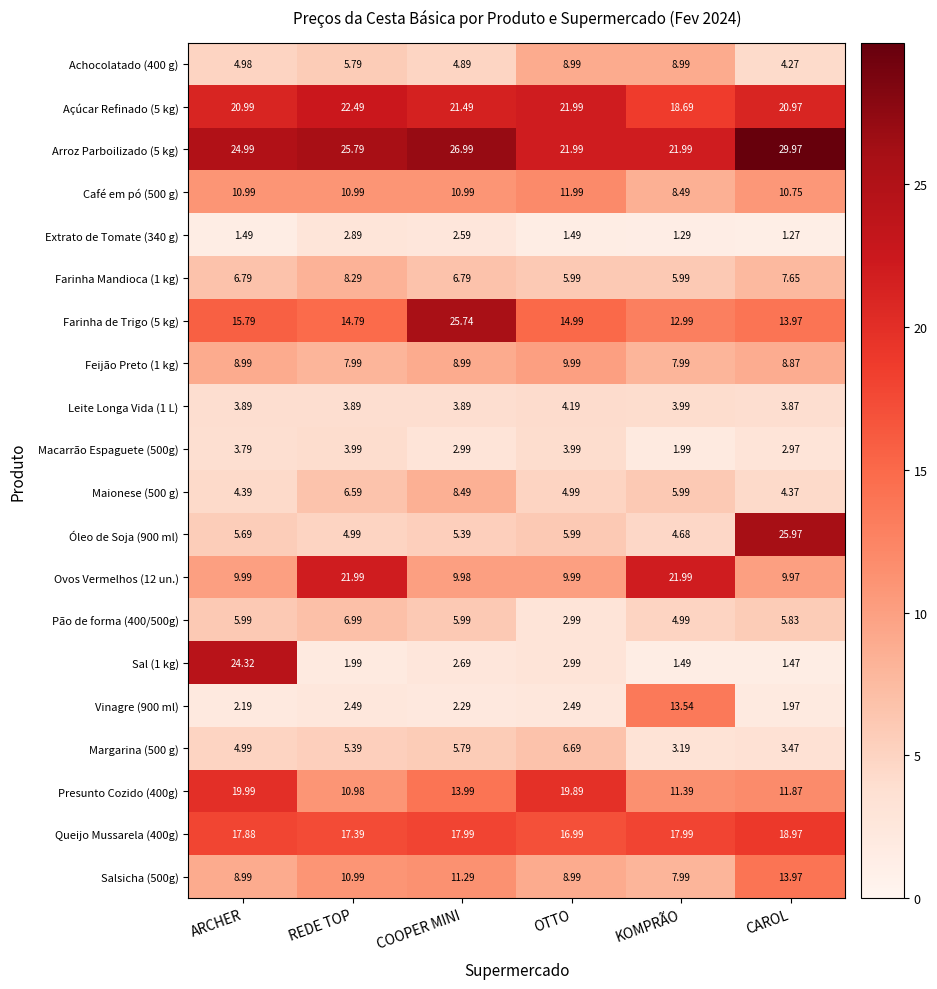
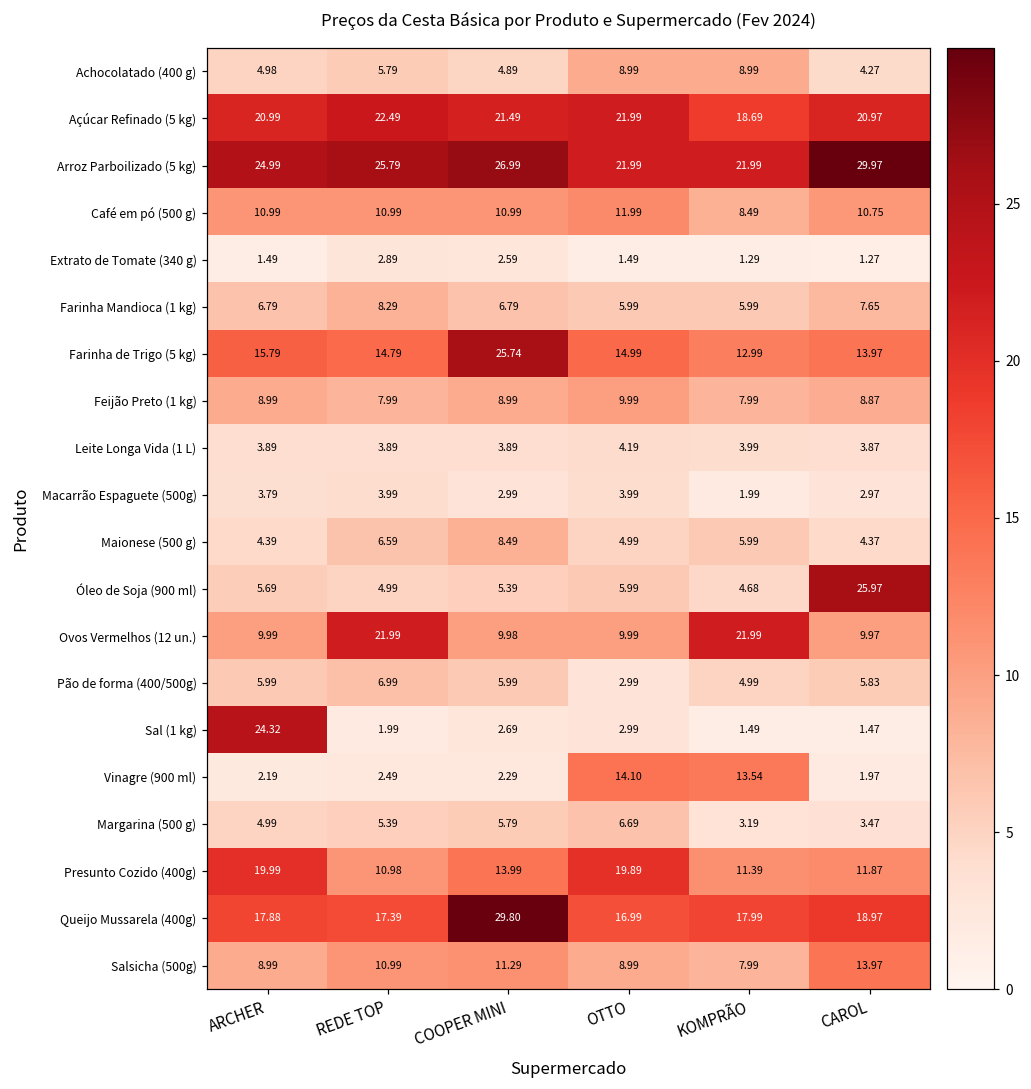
Vinagre (900 ml), OTTO: 2.49 -> 14.10
Queijo Mussarela (400g), COOPER MINI: 17.99 -> 29.80
